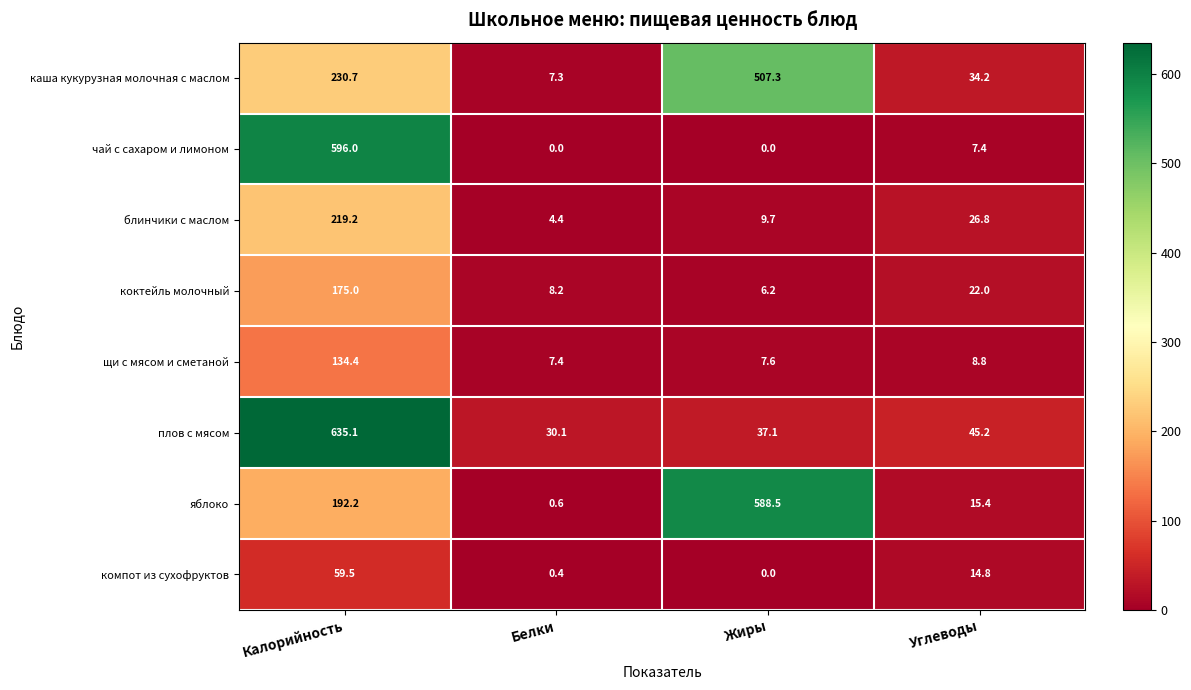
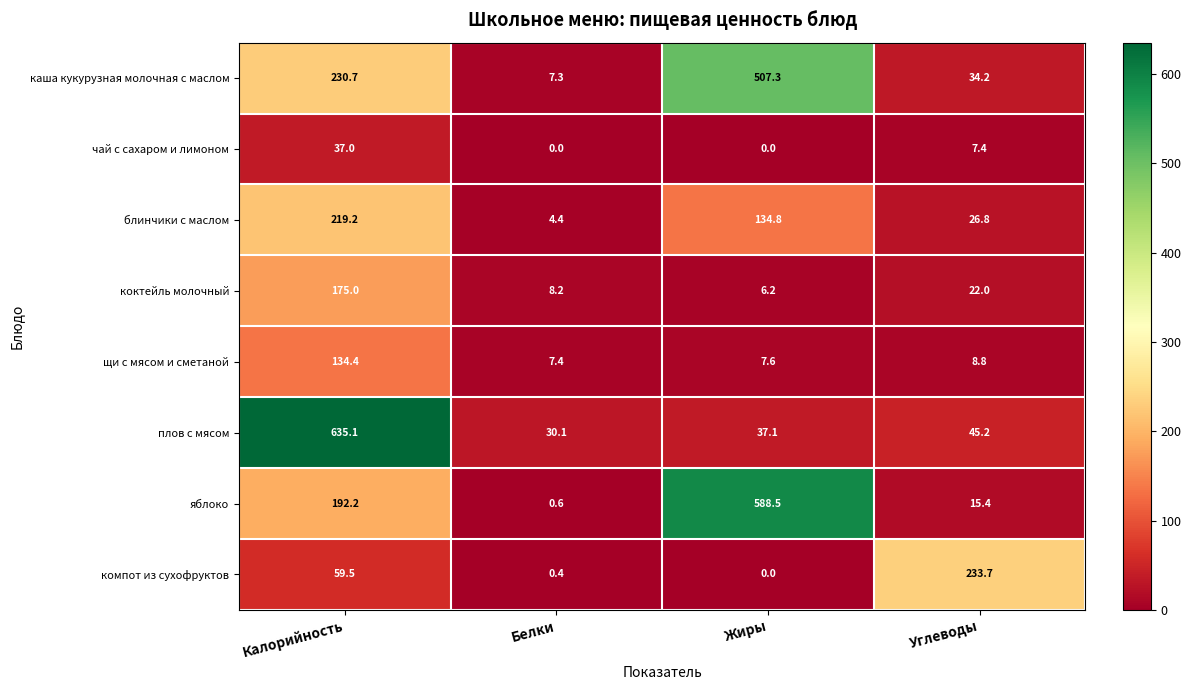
чай с сахаром и лимоном, Калорийность: 596.0 -> 37.0
блинчики с маслом, Жиры: 9.7 -> 134.8
компот из сухофруктов, Углеводы: 14.8 -> 233.7
